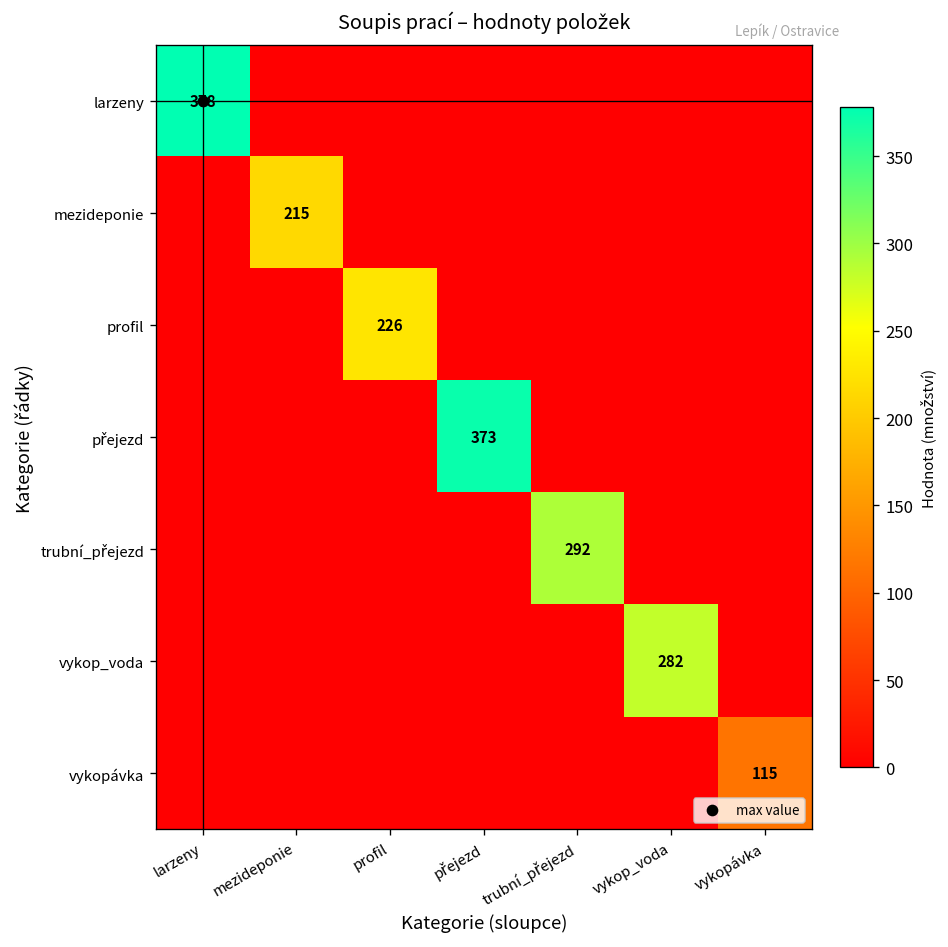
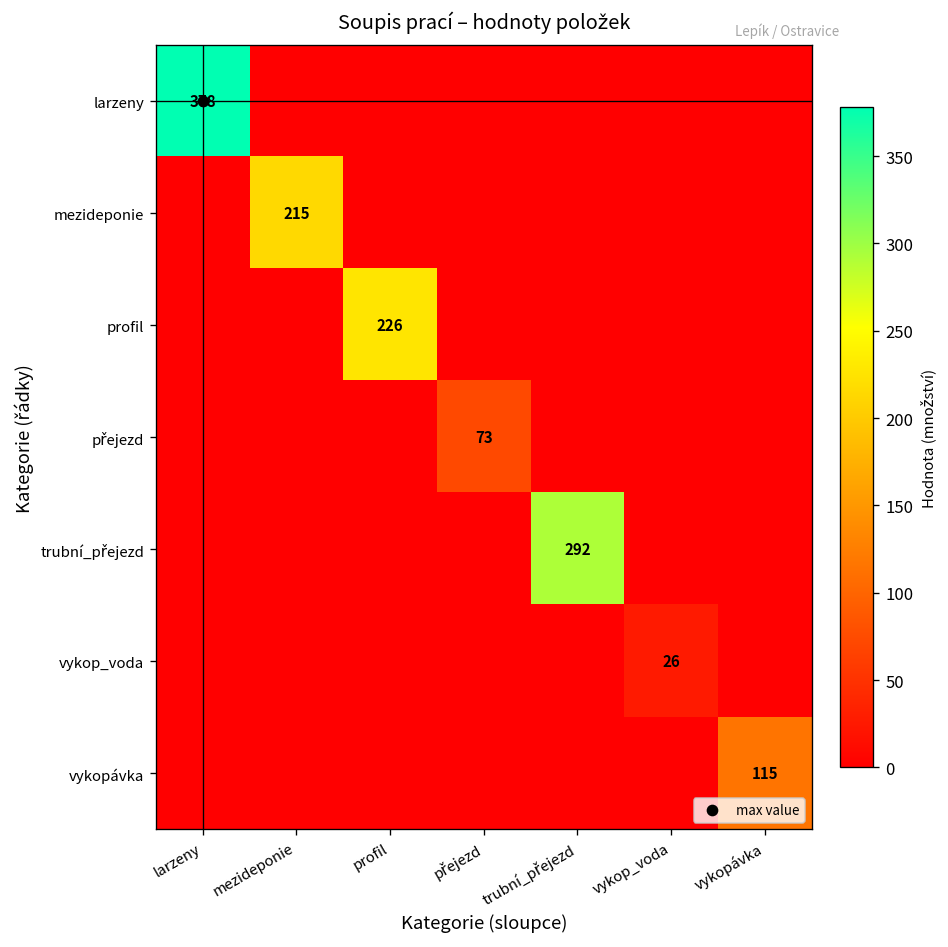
přejezd, přejezd: 373 -> 73
vykop_voda, vykop_voda: 282 -> 26
